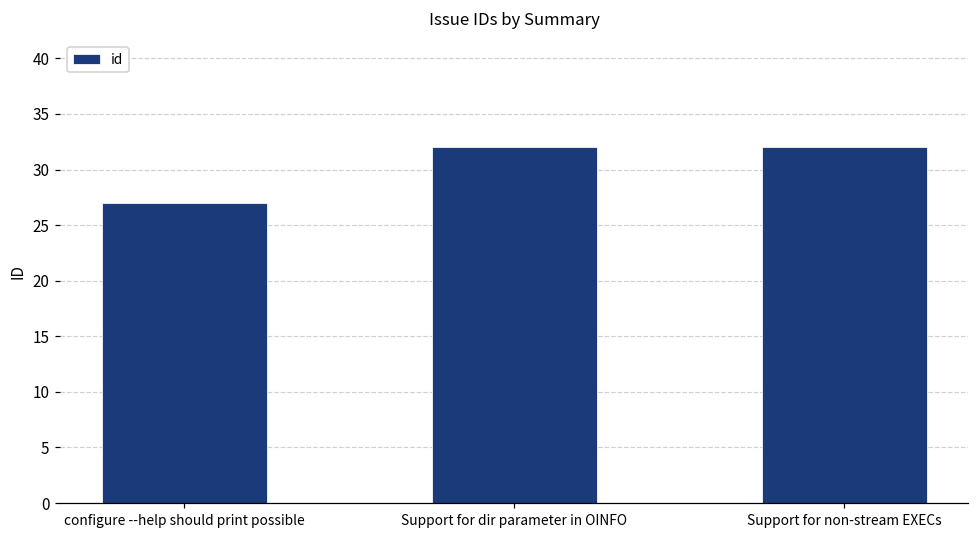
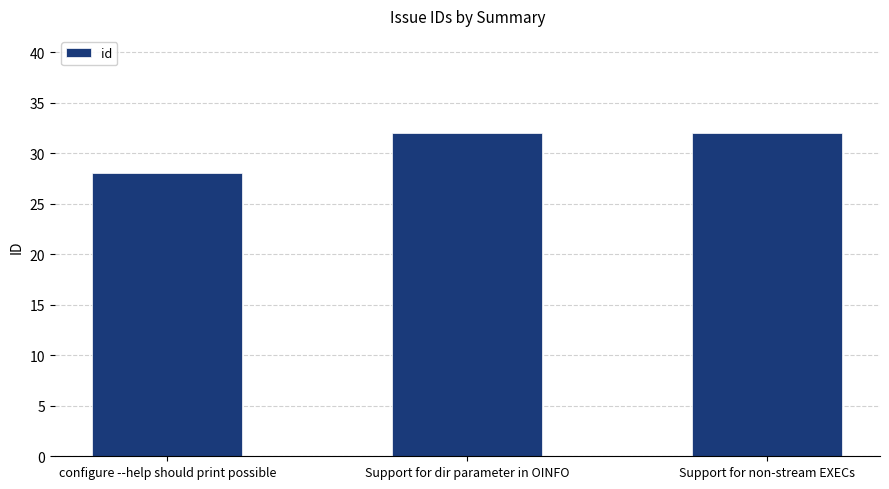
configure --help should print possible: 27 -> 28
